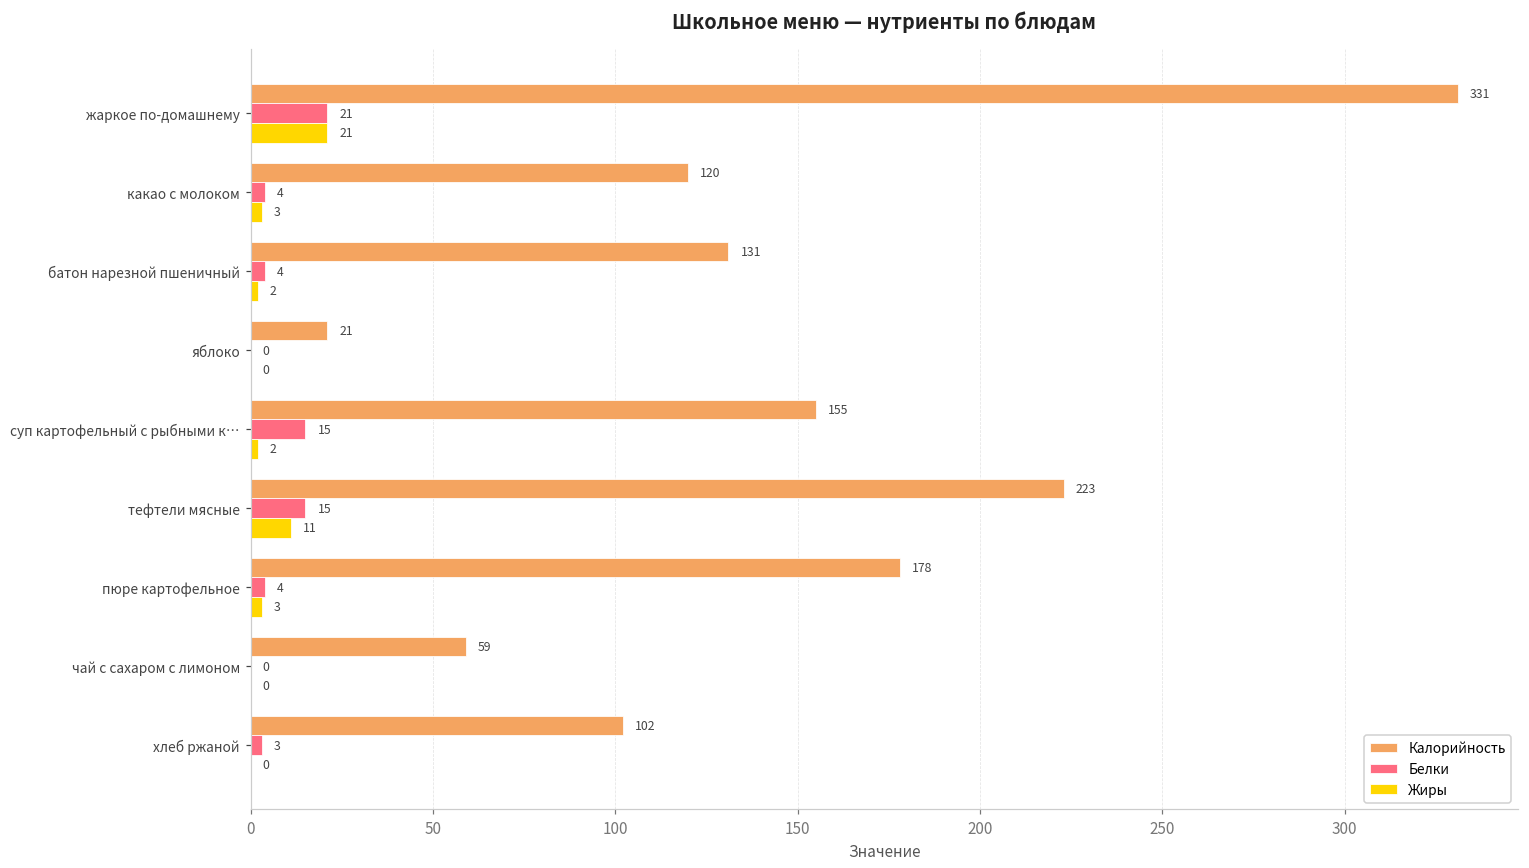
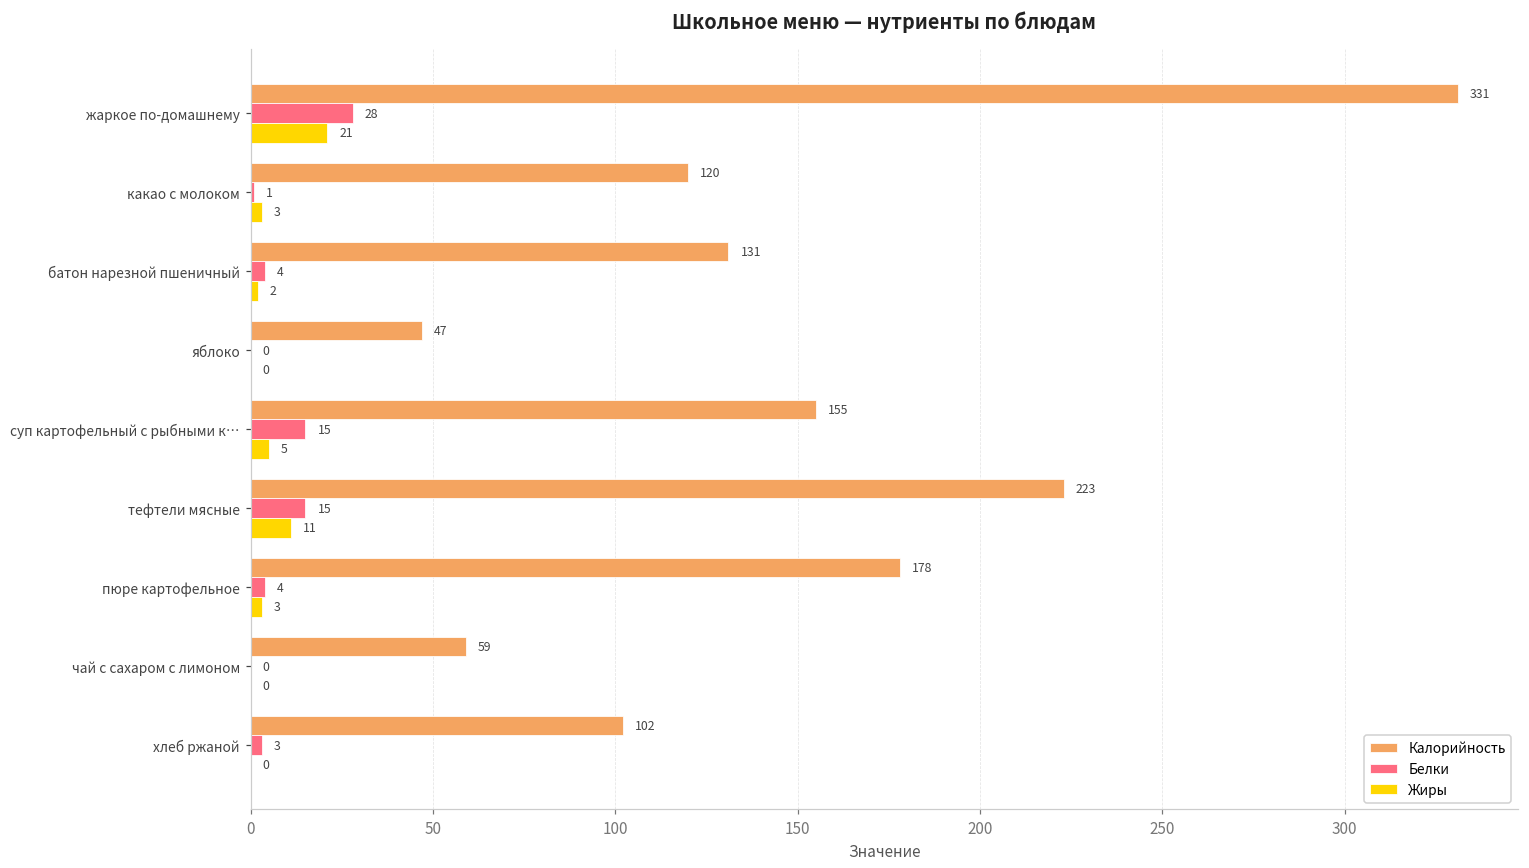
Белки, жаркое по-домашнему: 21 -> 28
Белки, какао с молоком: 4 -> 1
Калорийность, яблоко: 21 -> 47
Жиры, суп картофельный с рыбными к…: 2 -> 5
